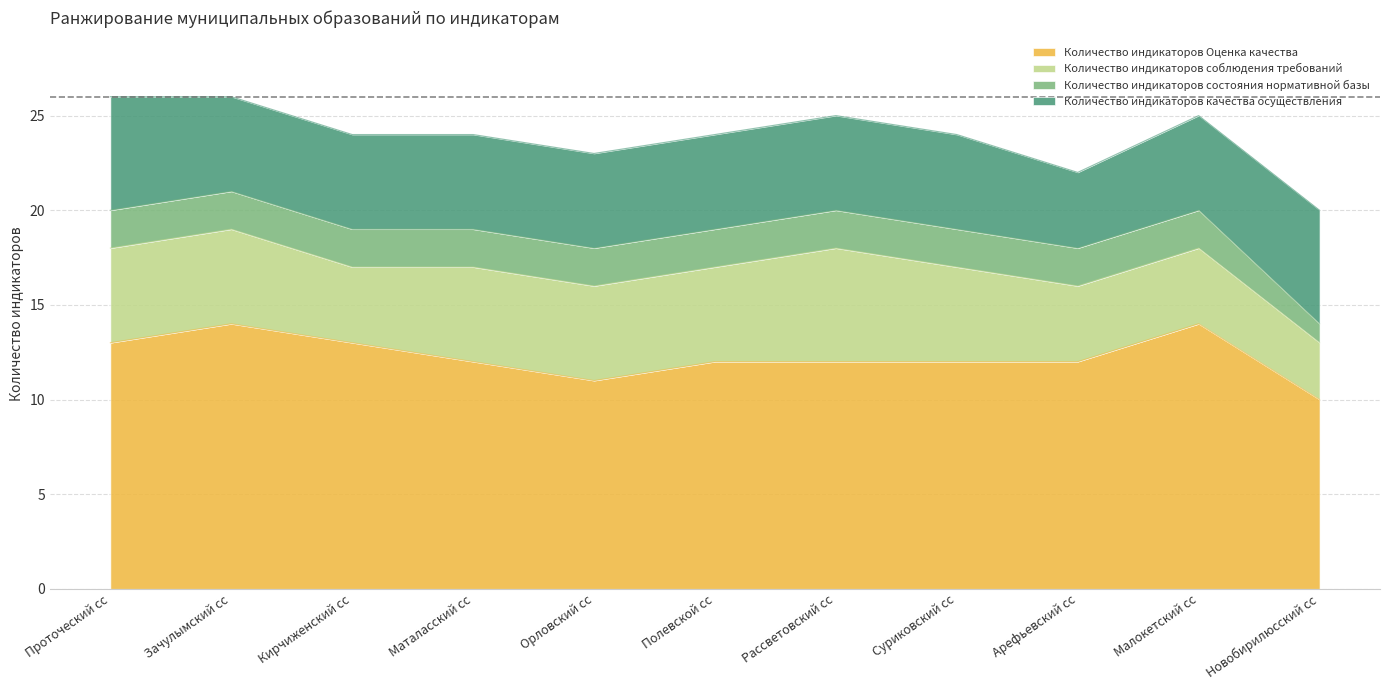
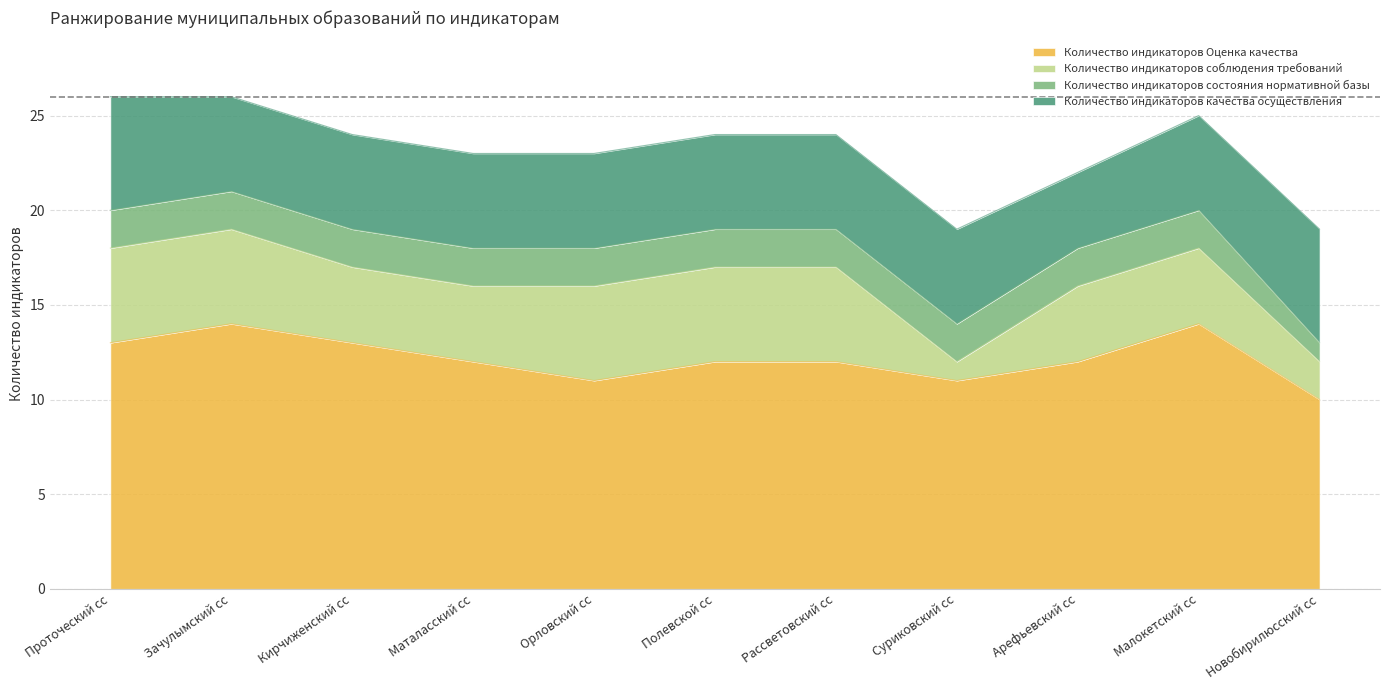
Количество индикаторов соблюдения требований, Маталасский сс: 5 -> 4
Количество индикаторов соблюдения требований, Рассветовский сс: 6 -> 5
Количество индикаторов Оценка качества, Суриковский сс: 12 -> 11
Количество индикаторов соблюдения требований, Суриковский сс: 5 -> 1
Количество индикаторов соблюдения требований, Новобирилюсский сс: 3 -> 2
